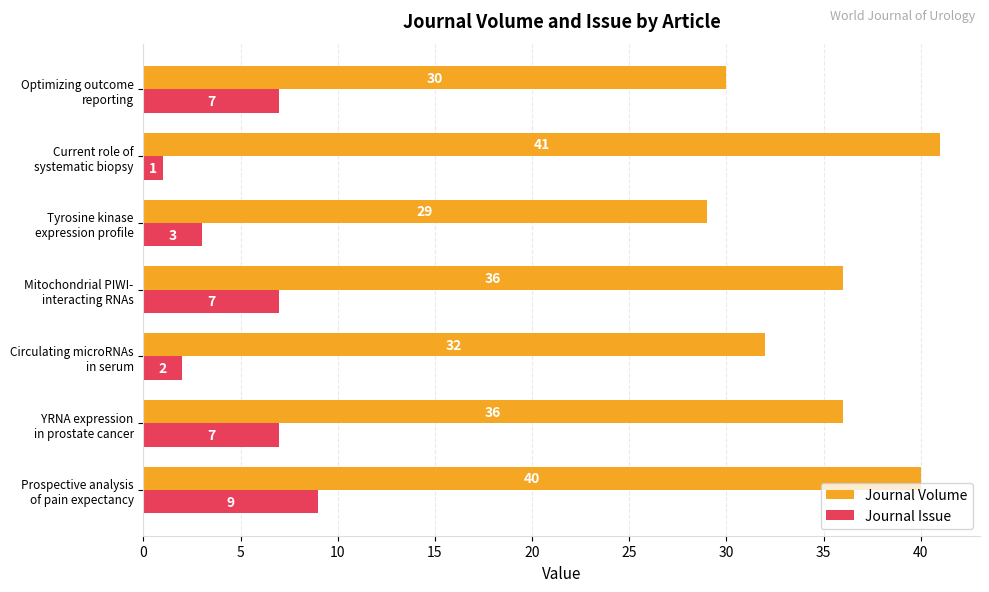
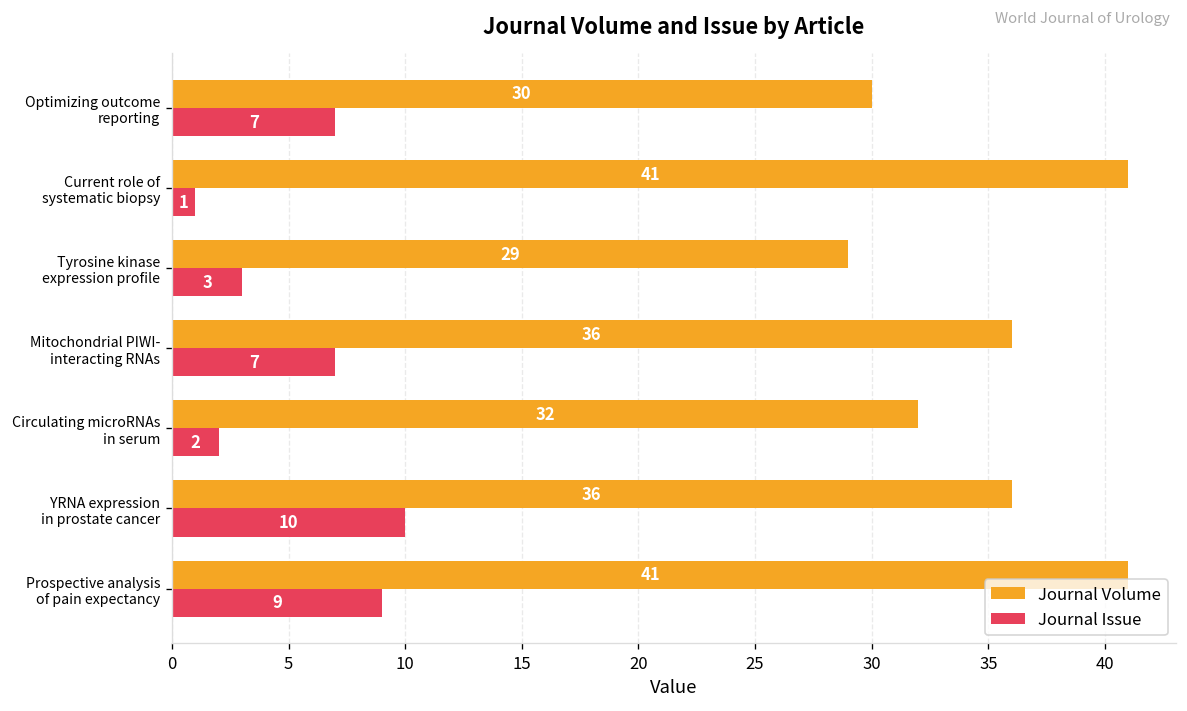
Journal Issue, YRNA expression in prostate cancer: 7 -> 10
Journal Volume, Prospective analysis of pain expectancy: 40 -> 41
